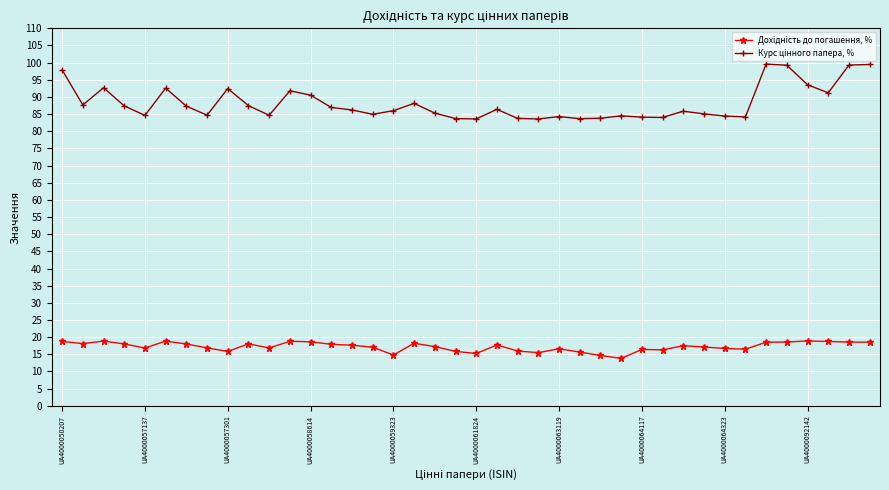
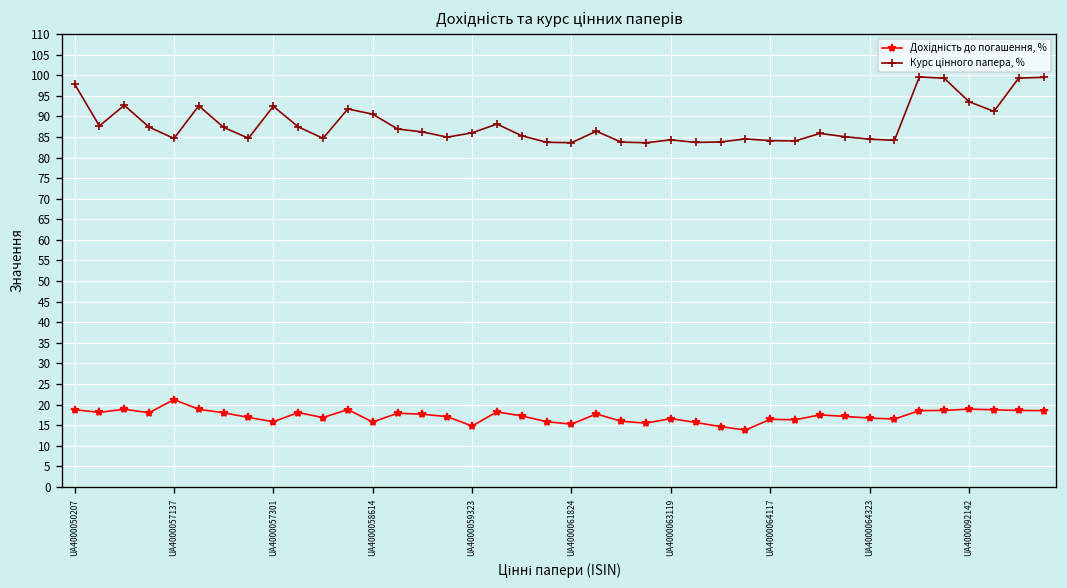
Дохідність до погашення, %, UA4000057137: 17 -> 21
Дохідність до погашення, %, UA4000058614: 19 -> 16
